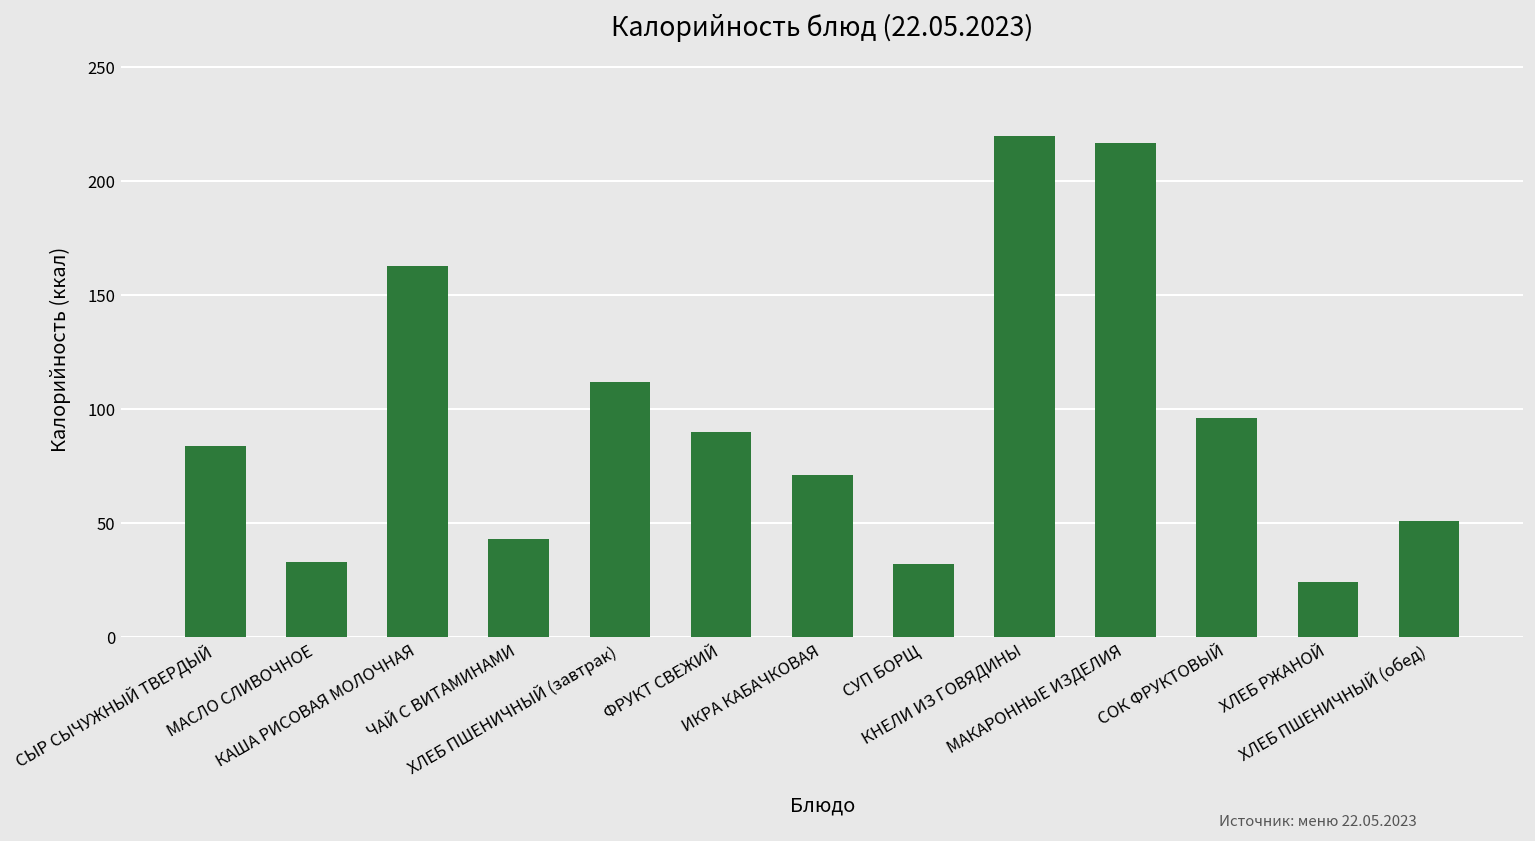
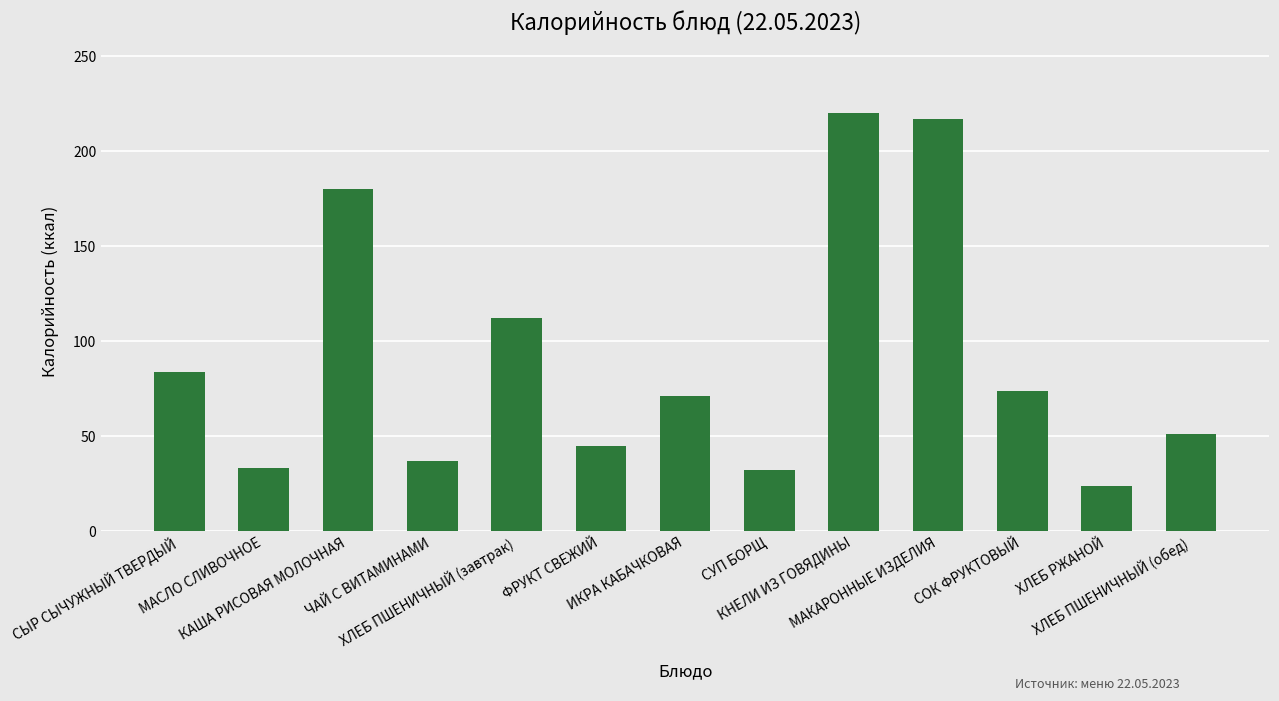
КАША РИСОВАЯ МОЛОЧНАЯ: 163 -> 180
ЧАЙ С ВИТАМИНАМИ: 43 -> 37
ФРУКТ СВЕЖИЙ: 90 -> 45
СОК ФРУКТОВЫЙ: 96 -> 74
